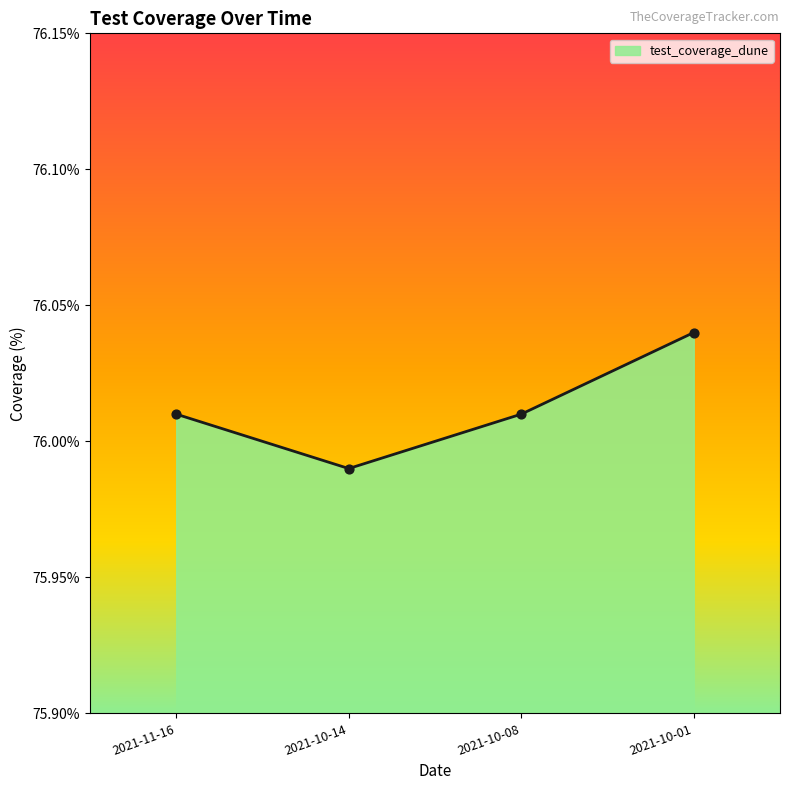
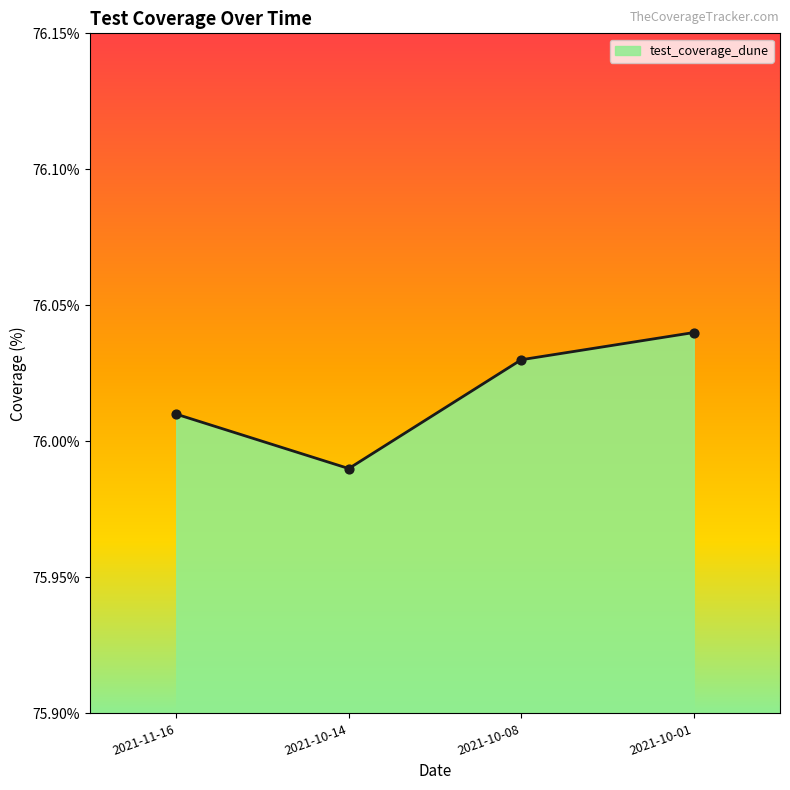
2021-10-08: 76.01% -> 76.03%
